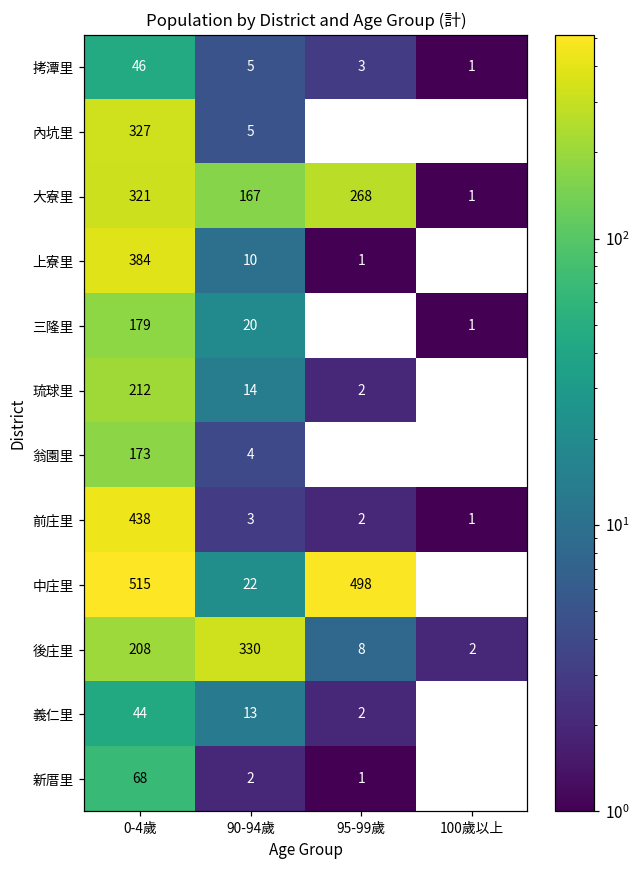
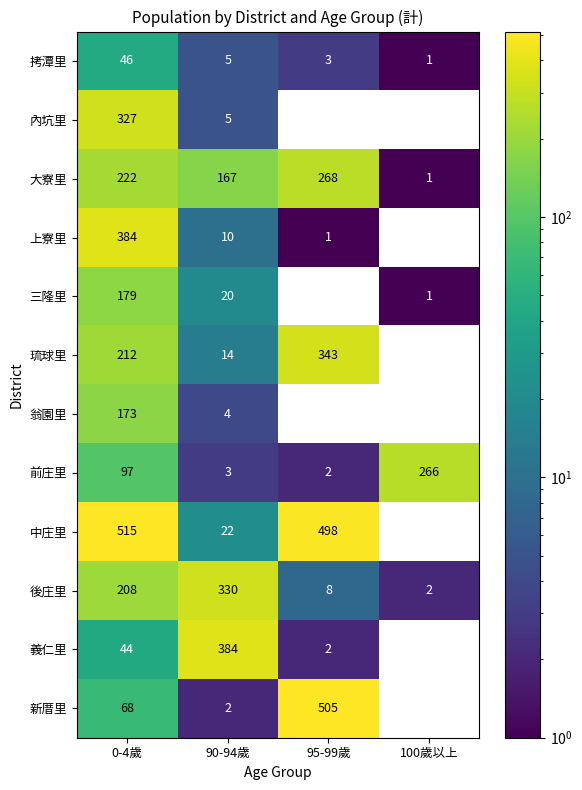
大寮里, 0-4歲: 321 -> 222
琉球里, 95-99歲: 2 -> 343
前庄里, 0-4歲: 438 -> 97
前庄里, 100歲以上: 1 -> 266
義仁里, 90-94歲: 13 -> 384
新厝里, 95-99歲: 1 -> 505
